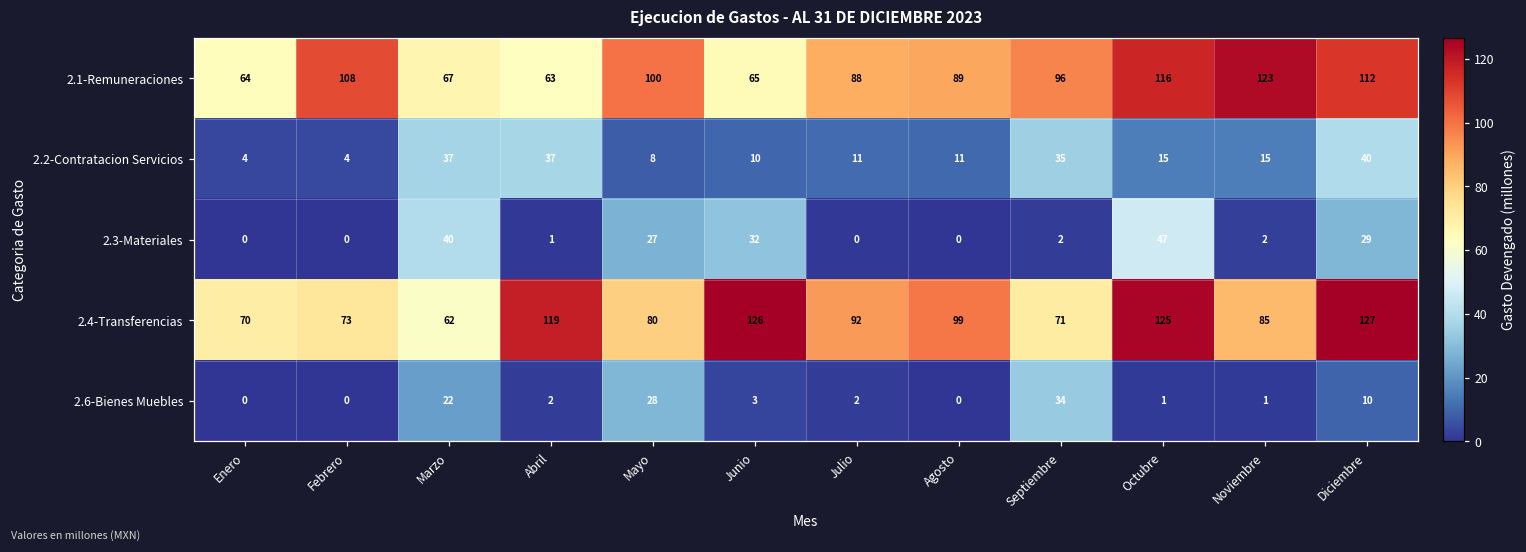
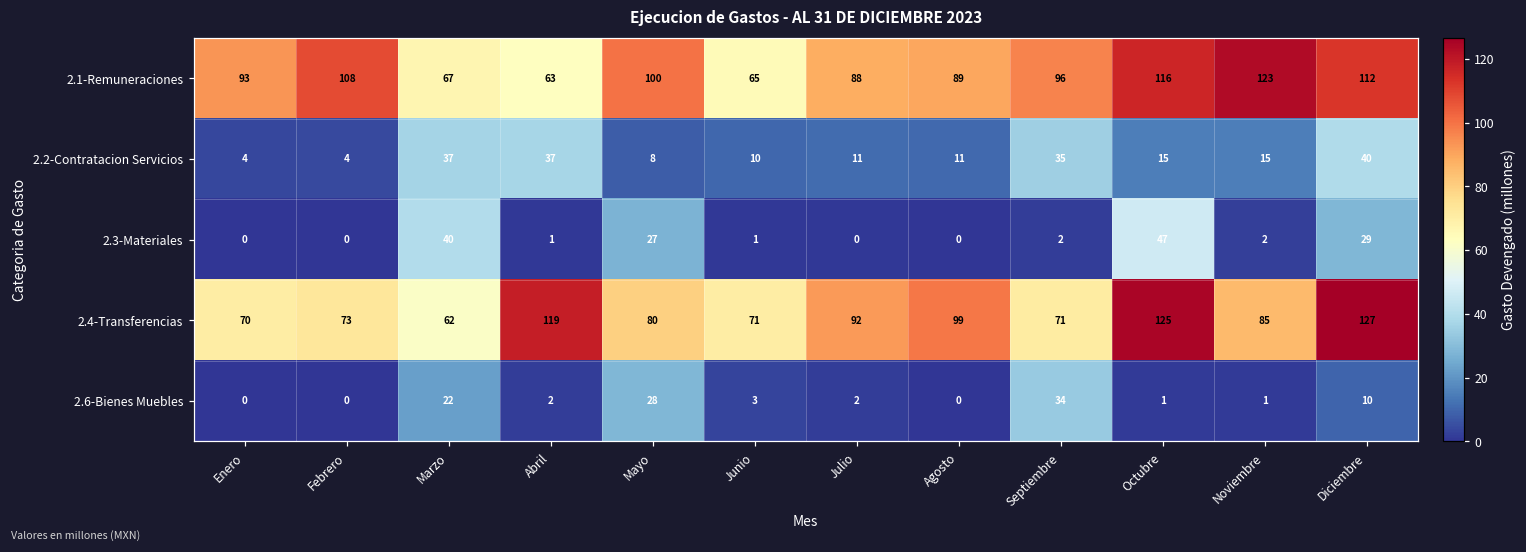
2.1-Remuneraciones, Enero: 64 -> 93
2.3-Materiales, Junio: 32 -> 1
2.4-Transferencias, Junio: 126 -> 71
